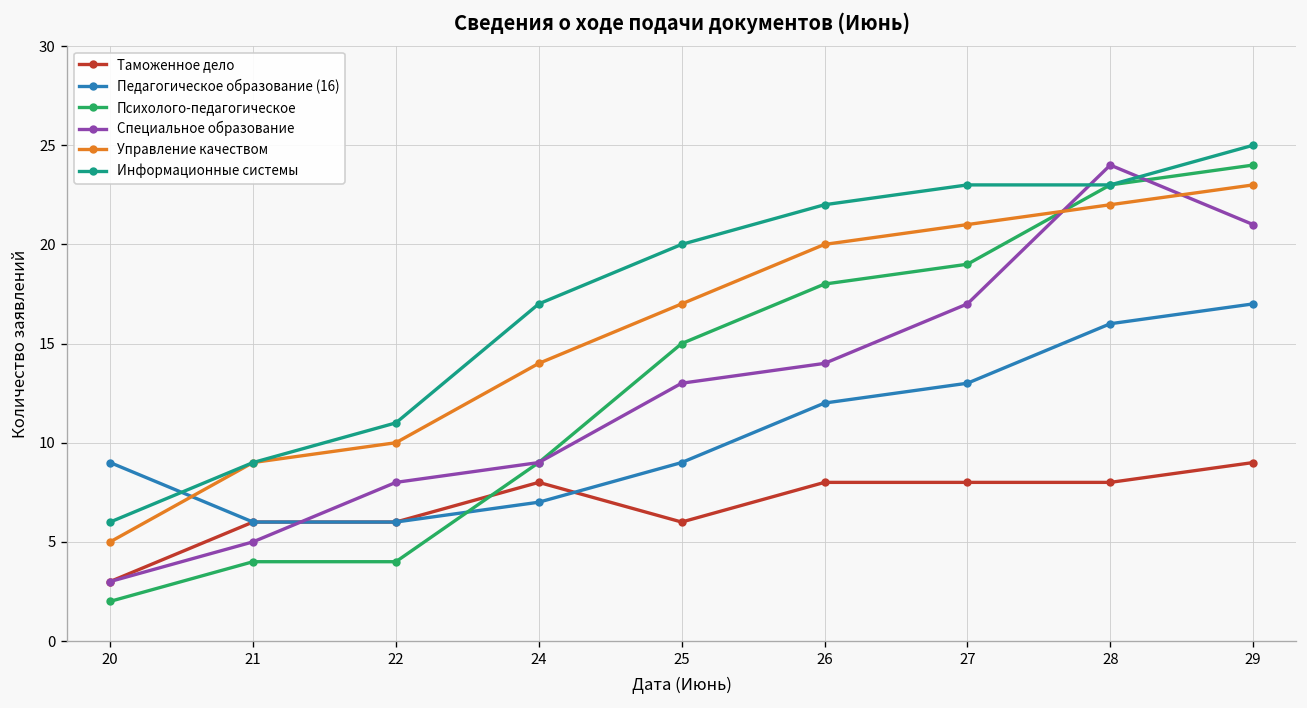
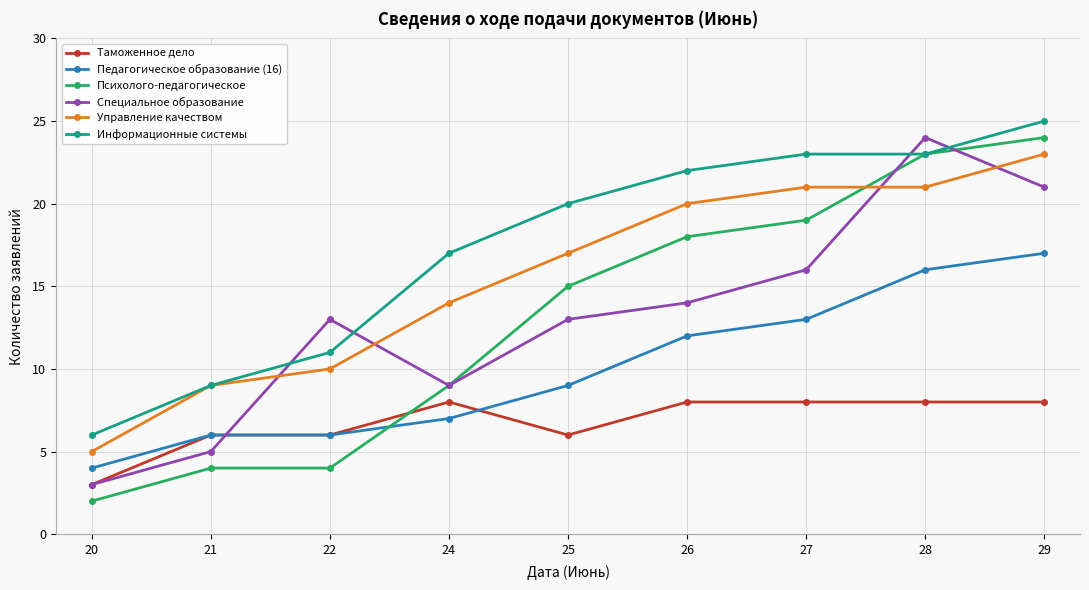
Педагогическое образование (16), 20: 9 -> 4
Специальное образование, 22: 8 -> 13
Специальное образование, 27: 17 -> 16
Управление качеством, 28: 22 -> 21
Таможенное дело, 29: 9 -> 8
